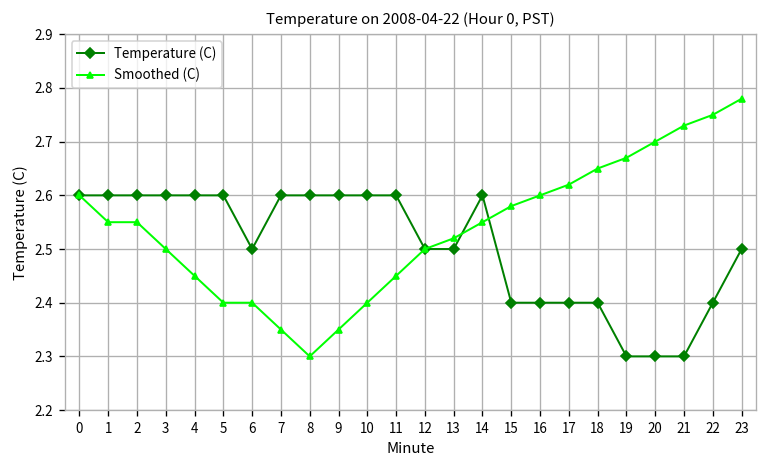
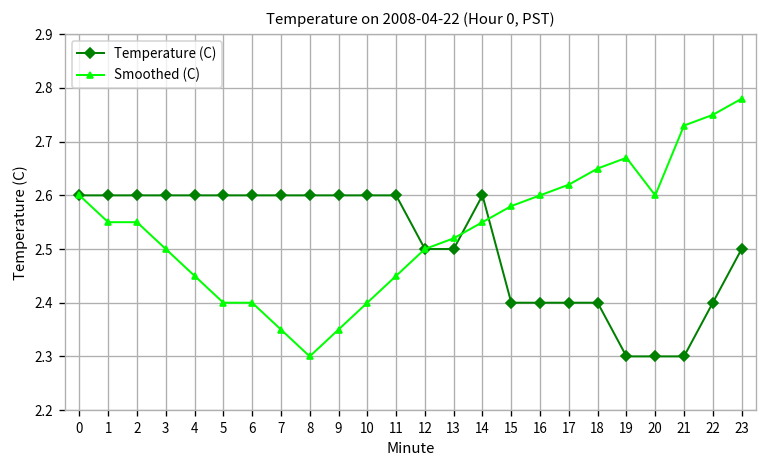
Temperature (C), 6: 2.5 -> 2.6
Smoothed (C), 20: 2.7 -> 2.6
